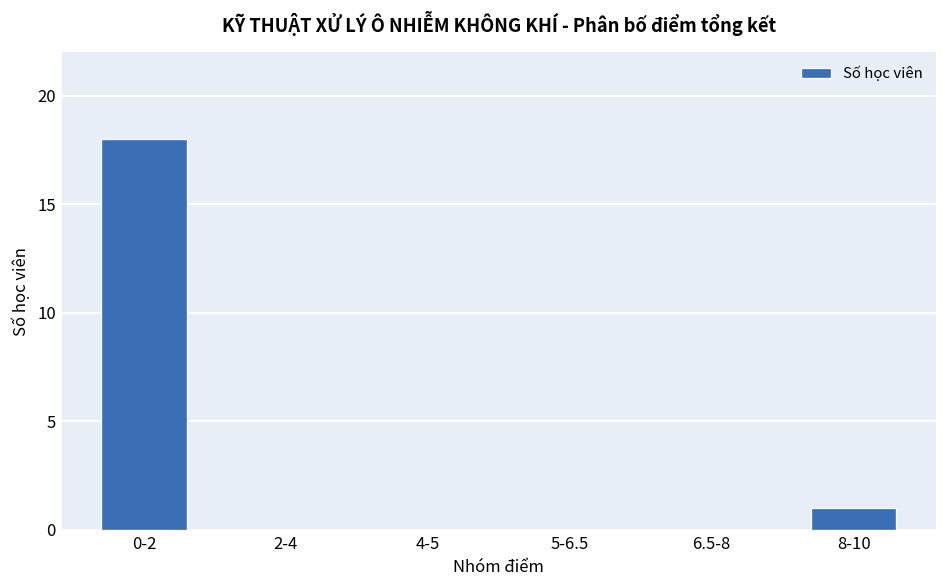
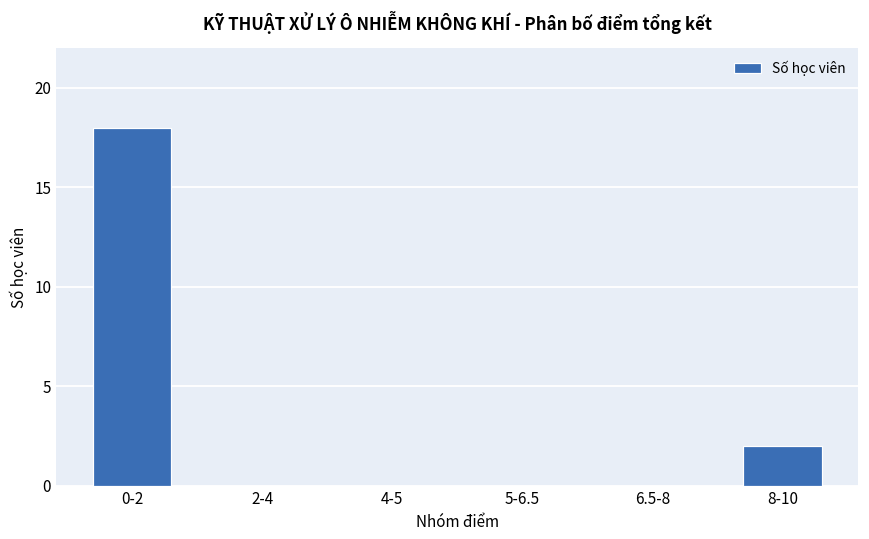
8-10: 1 -> 2
